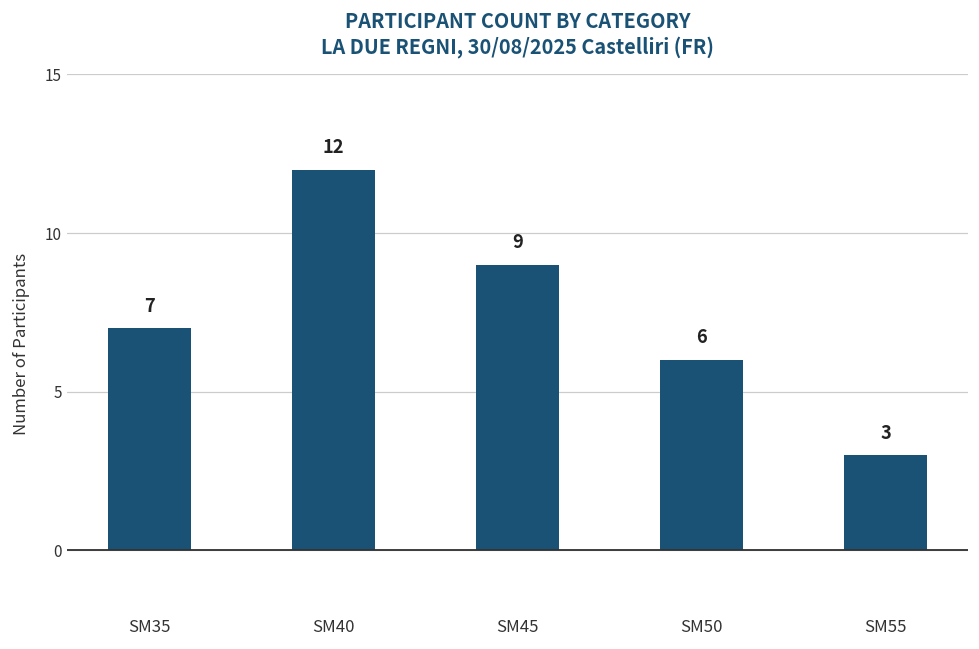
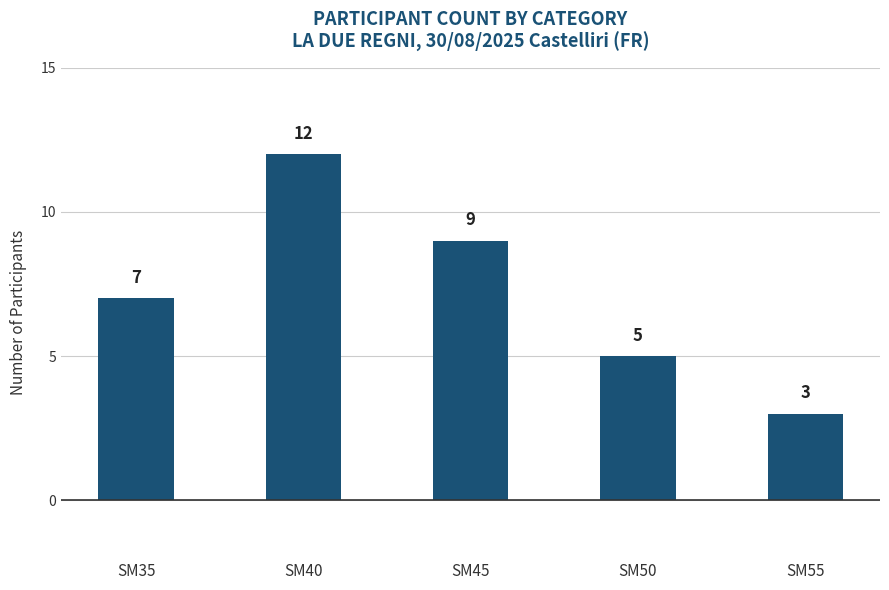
SM50: 6 -> 5
